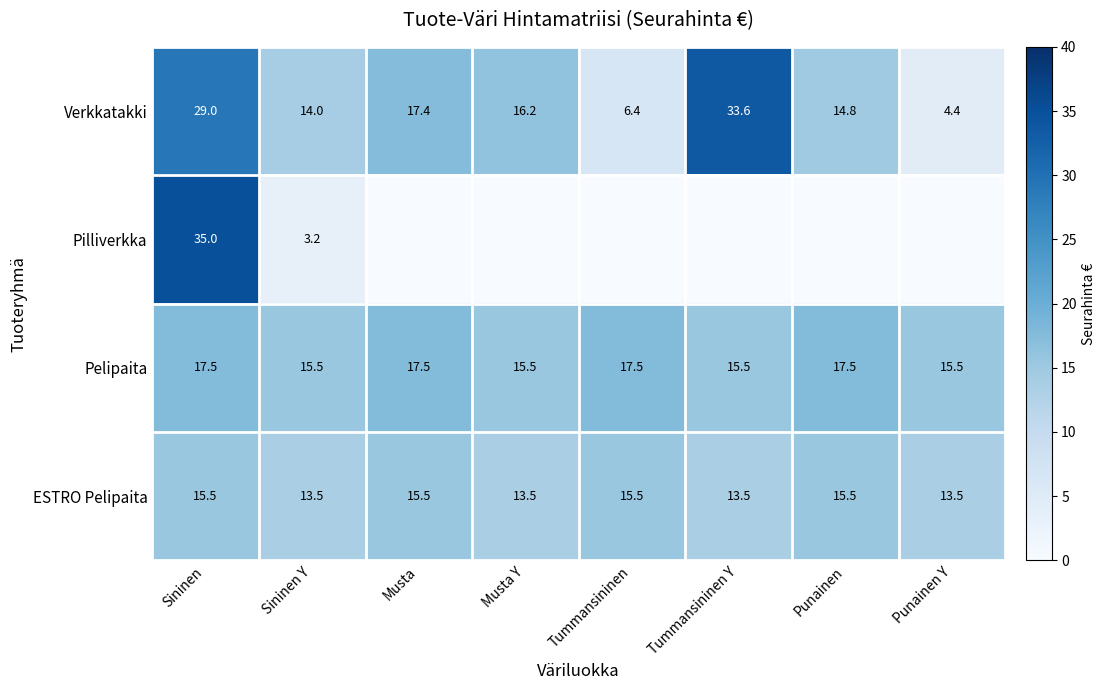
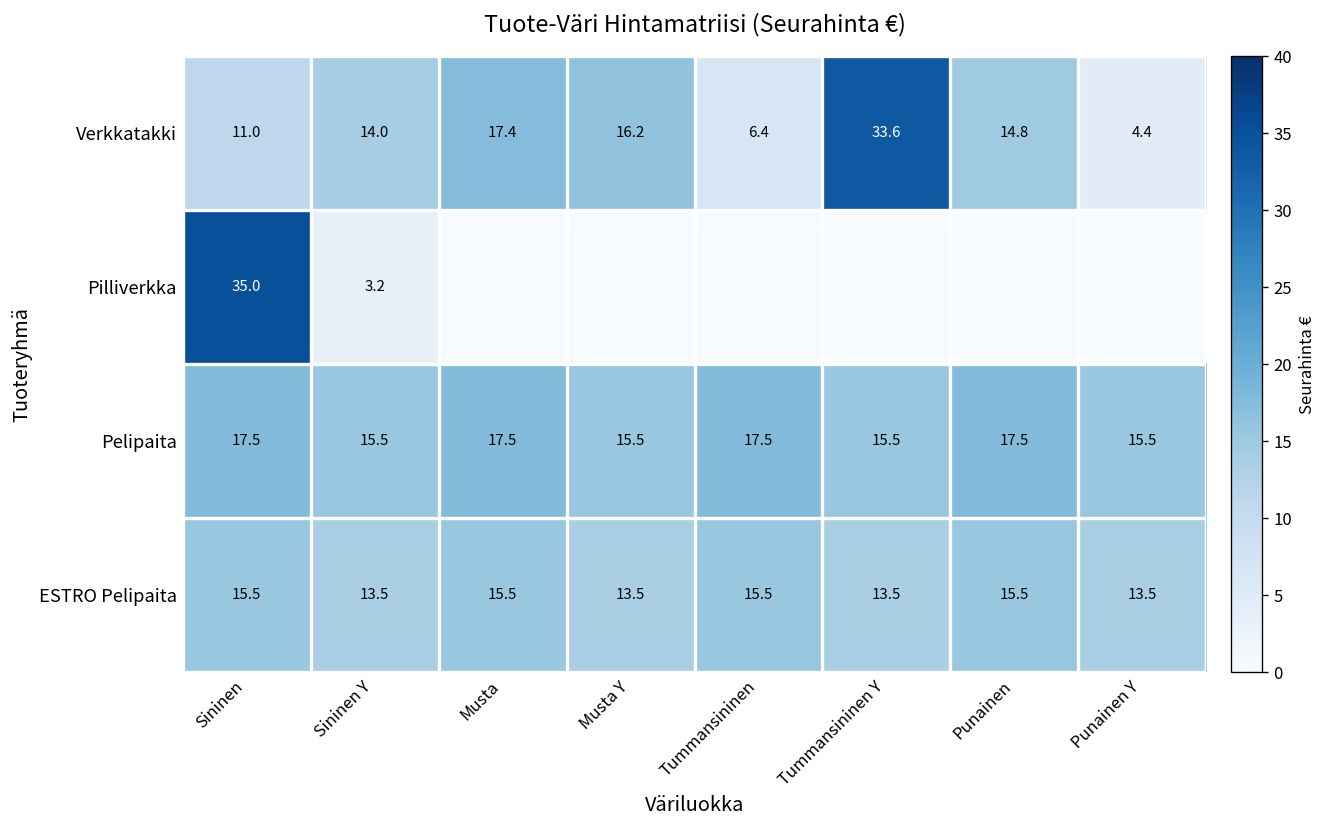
Verkkatakki, Sininen: 29.0 -> 11.0
